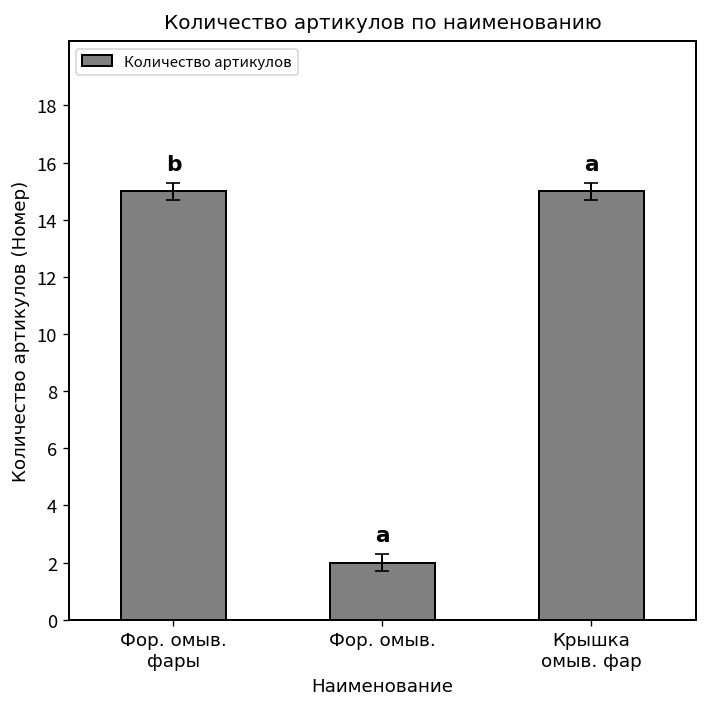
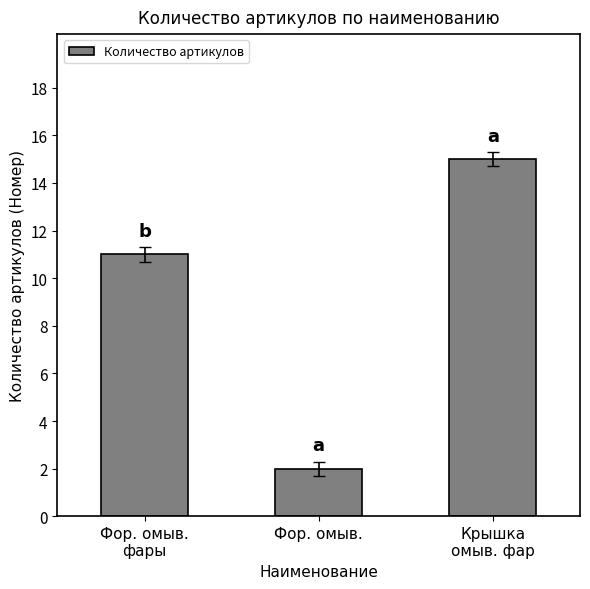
Количество артикулов, Фор. омыв. фары: 15 -> 11
